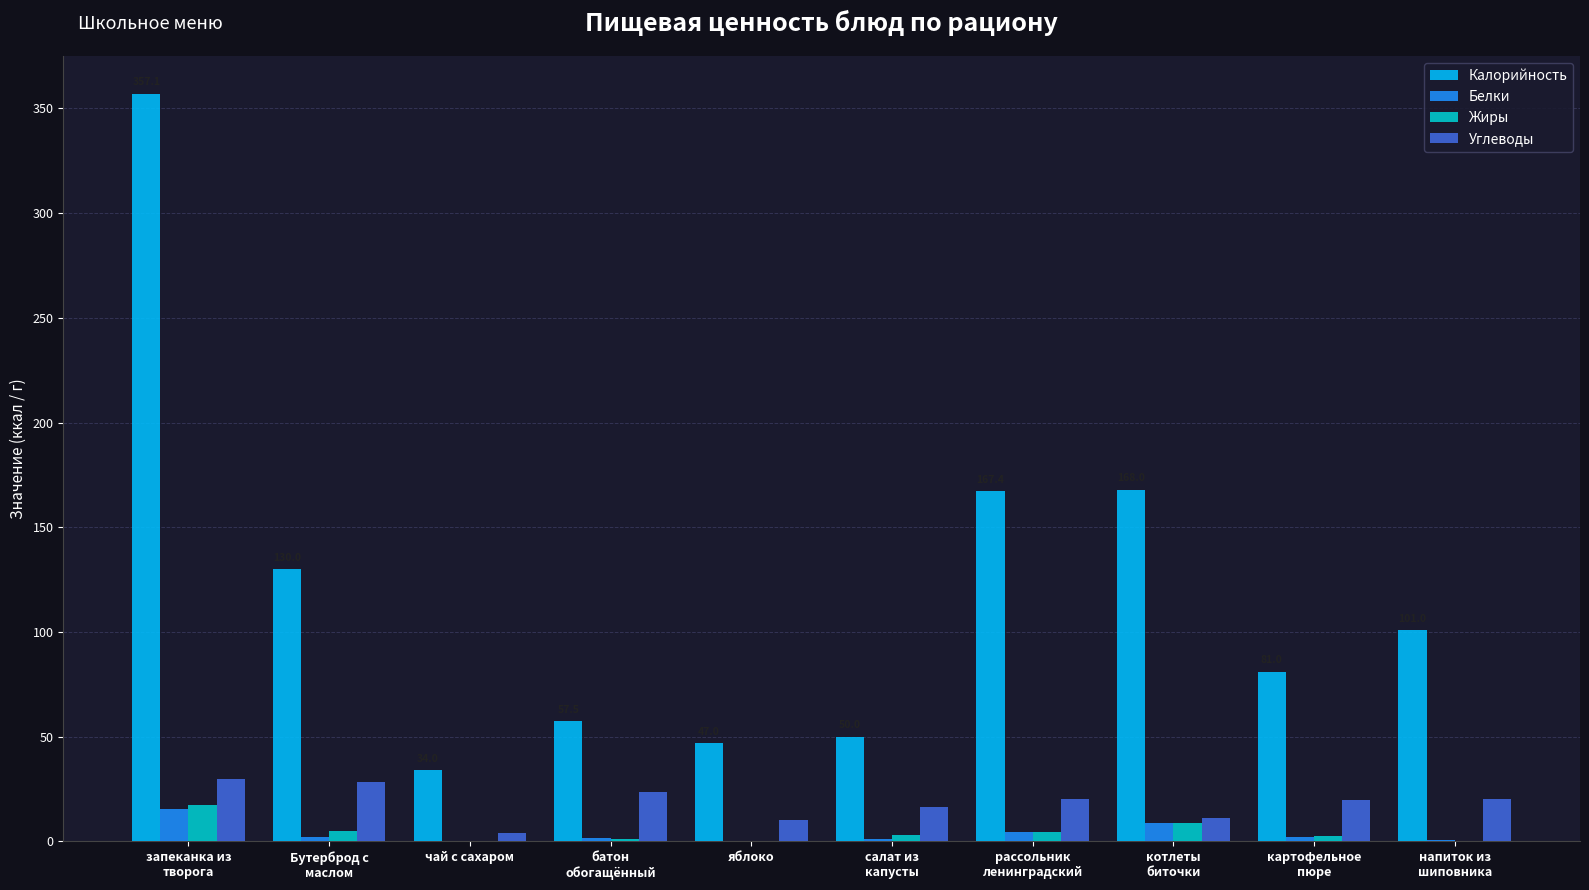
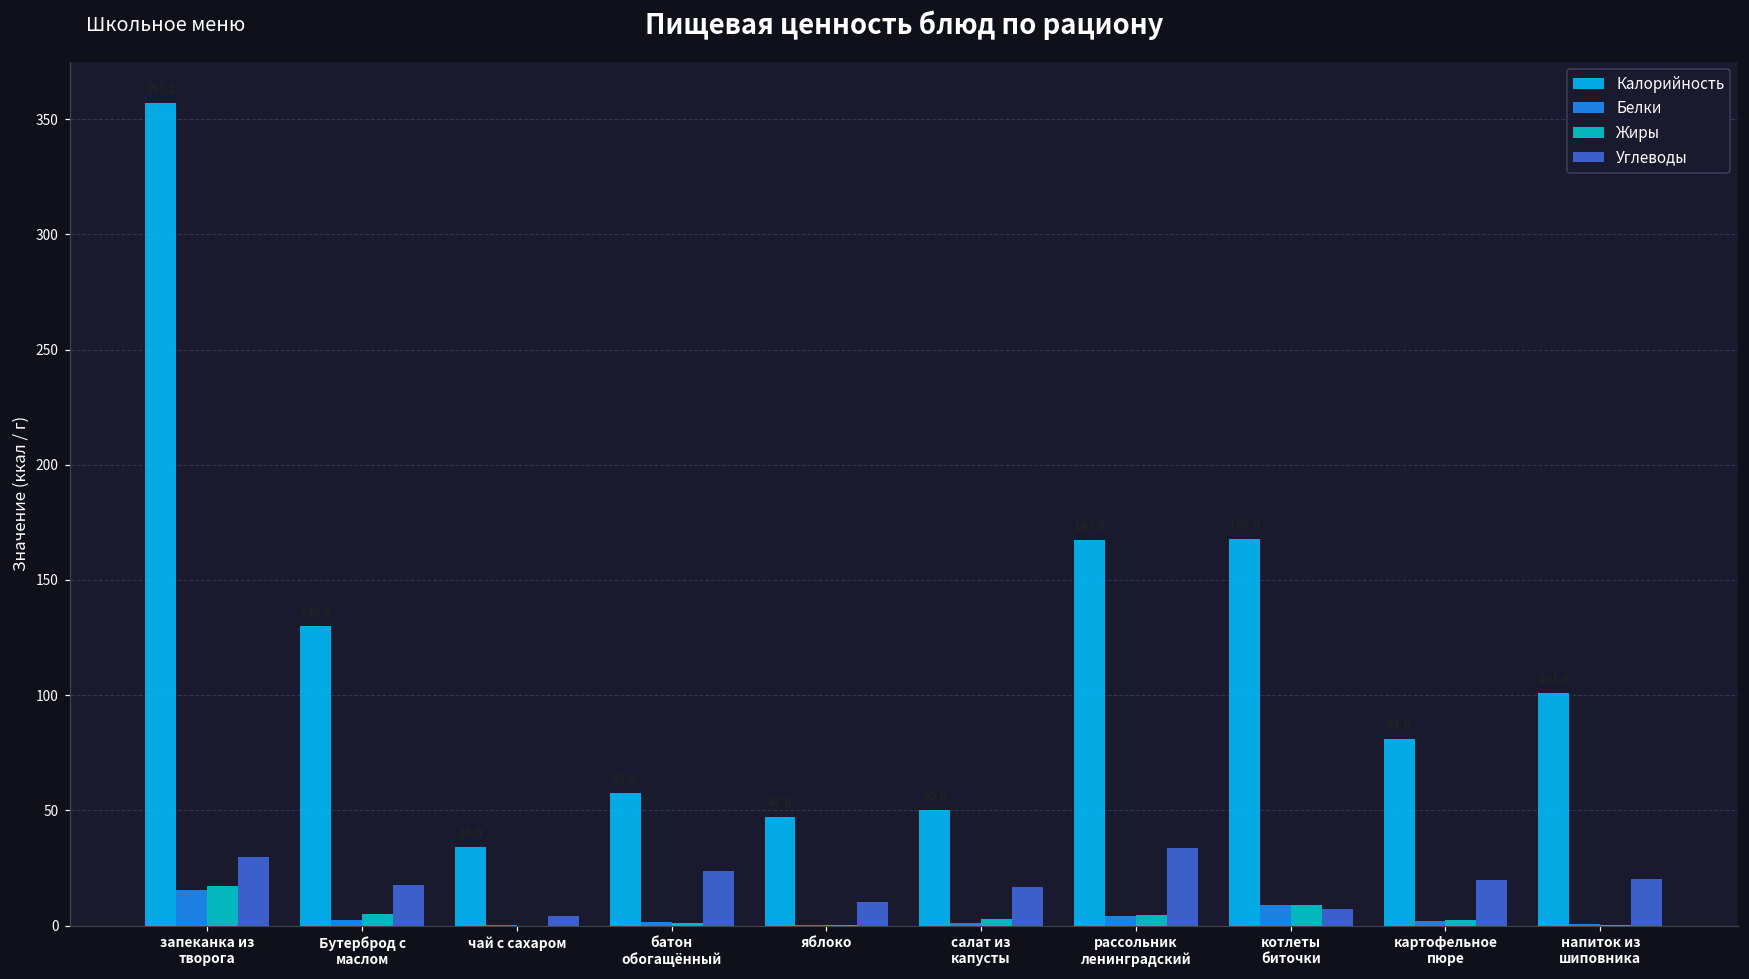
Углеводы, Бутерброд с маслом: 29 -> 18
Углеводы, рассольник ленинградский: 20 -> 34
Углеводы, котлеты биточки: 11 -> 7
